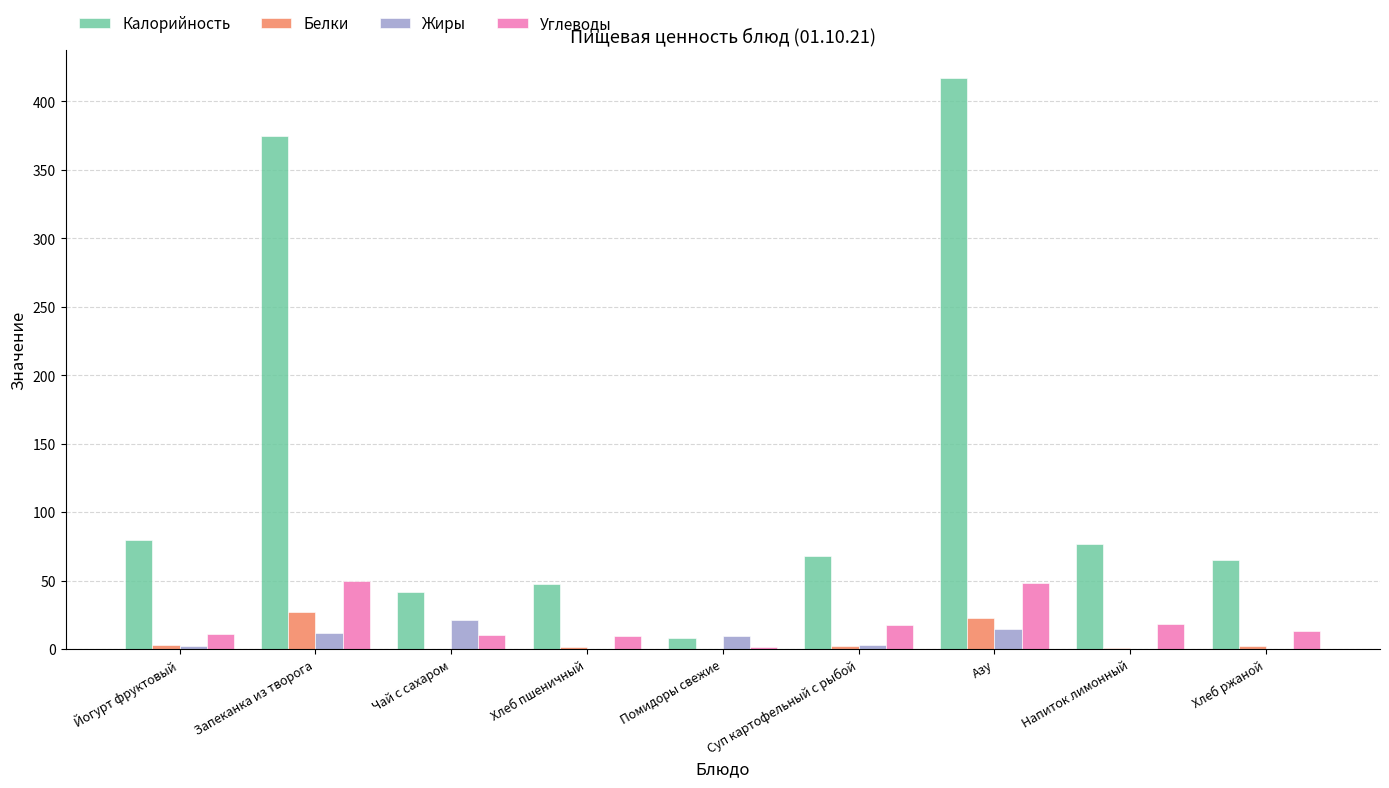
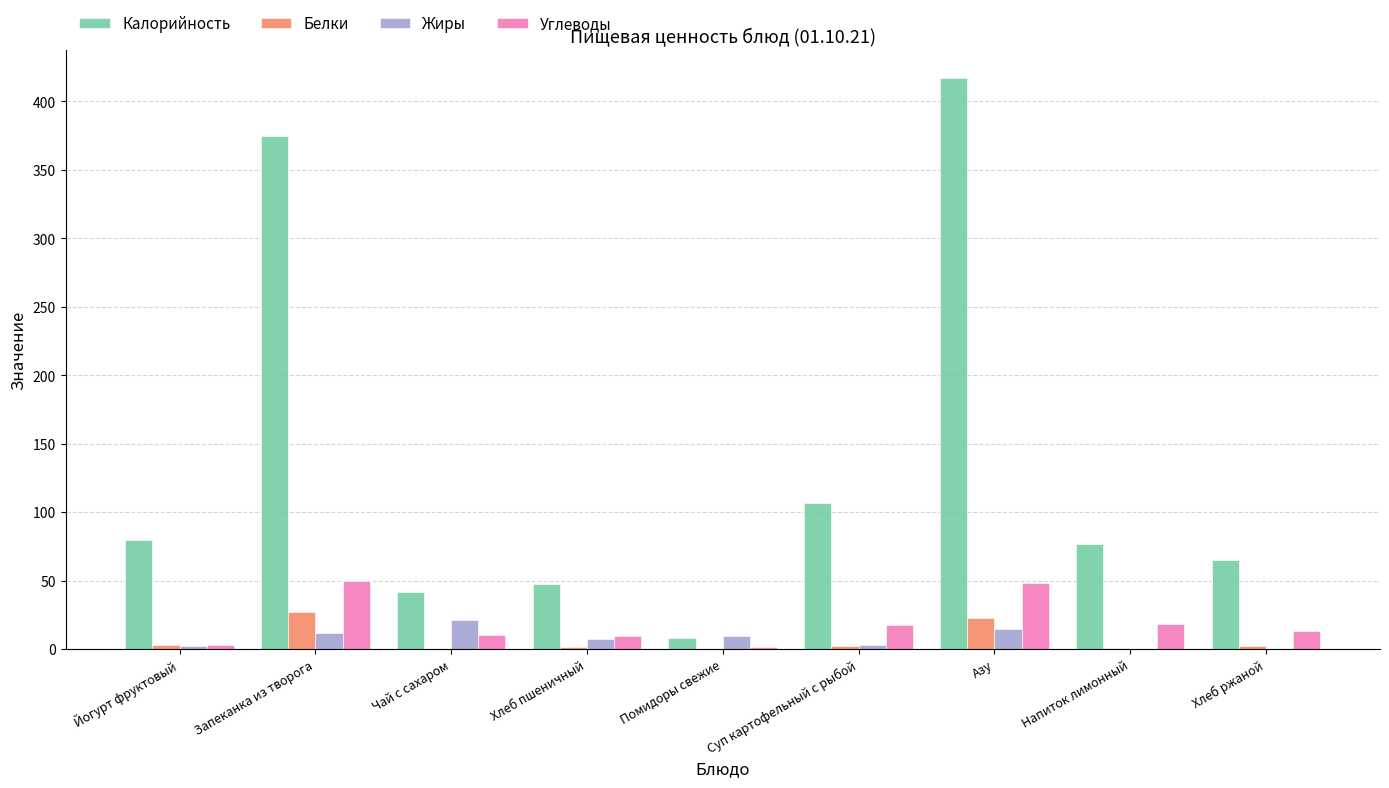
Углеводы, Йогурт фруктовый: 11 -> 3
Жиры, Хлеб пшеничный: 0 -> 7
Калорийность, Суп картофельный с рыбой: 68 -> 107
